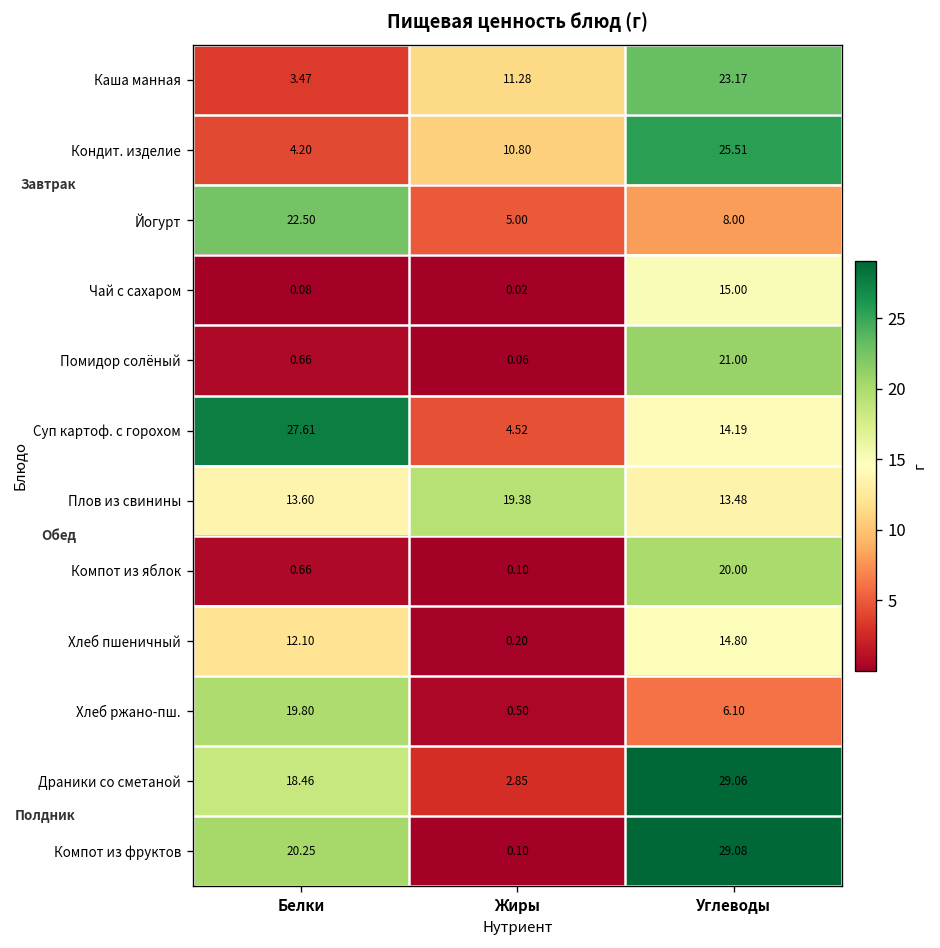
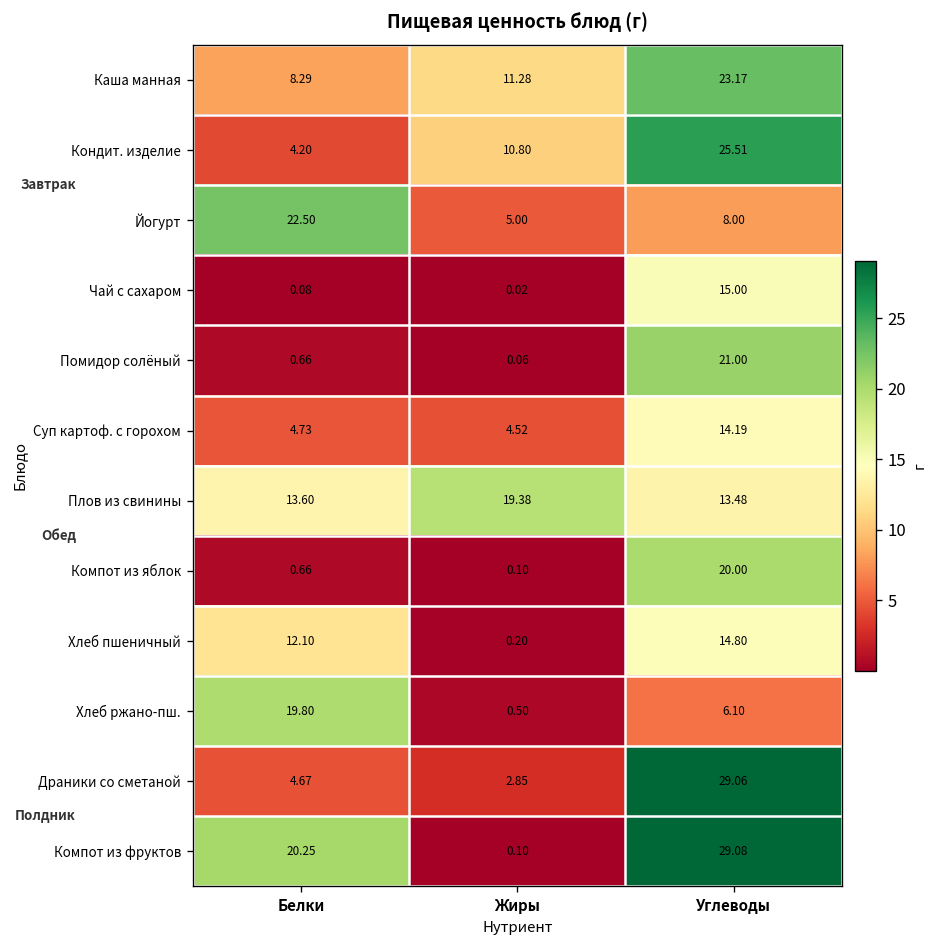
Каша манная, Белки: 3.47 -> 8.29
Суп картоф. с горохом, Белки: 27.61 -> 4.73
Драники со сметаной, Белки: 18.46 -> 4.67
